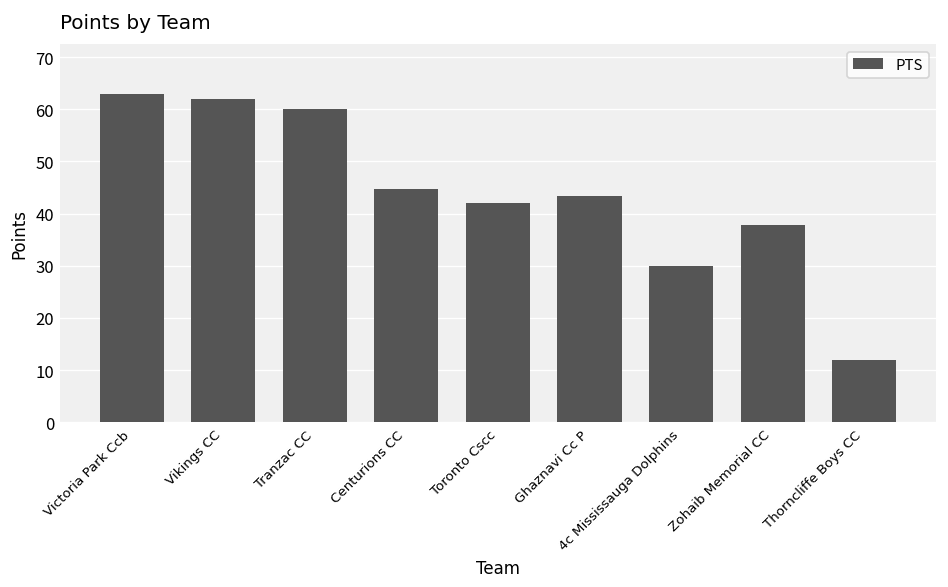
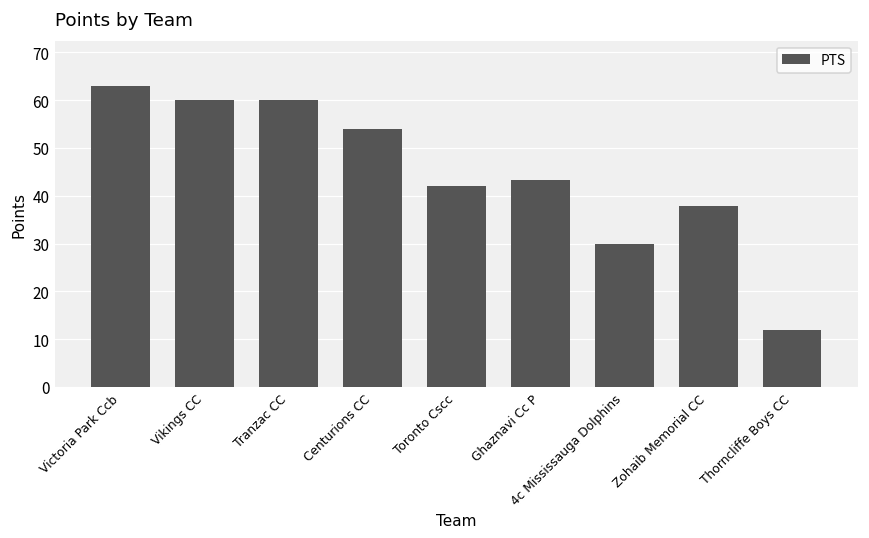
Vikings CC: 62 -> 60
Centurions CC: 45 -> 54
